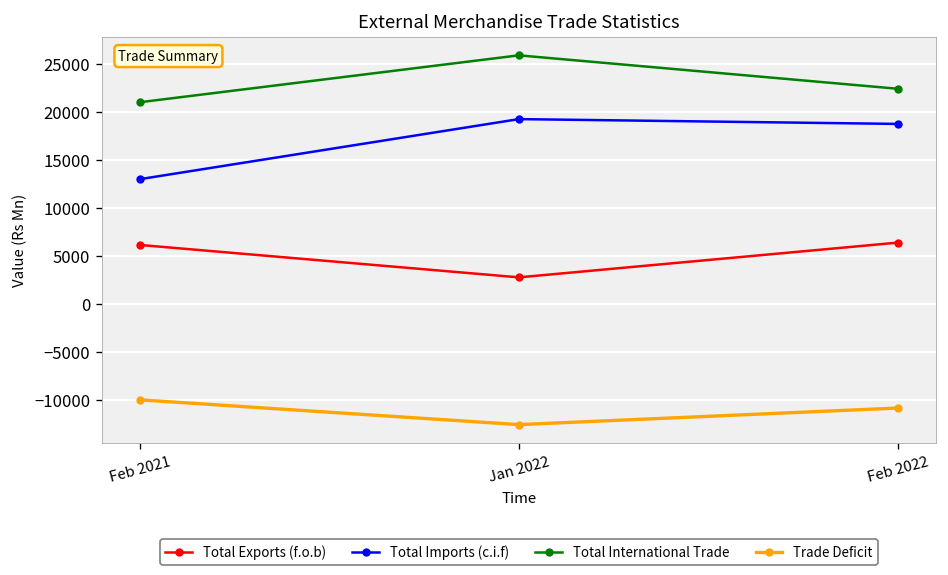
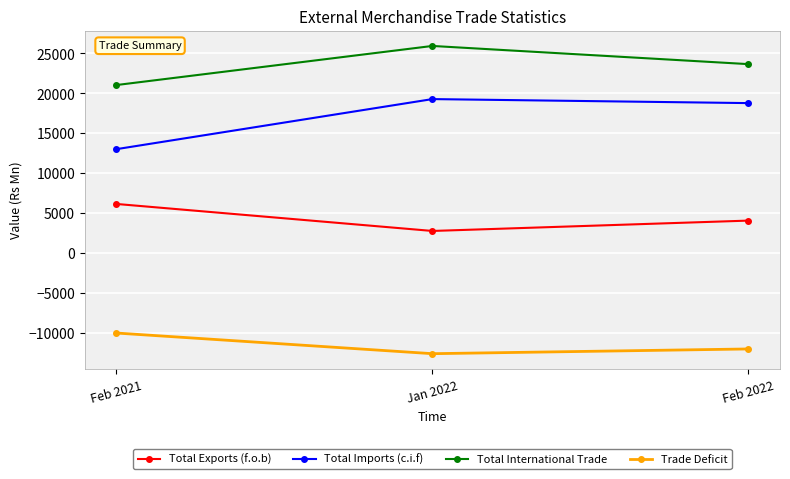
Total Exports (f.o.b), Feb 2022: 6000 -> 4000
Total International Trade, Feb 2022: 22000 -> 24000
Trade Deficit, Feb 2022: -11000 -> -12000
